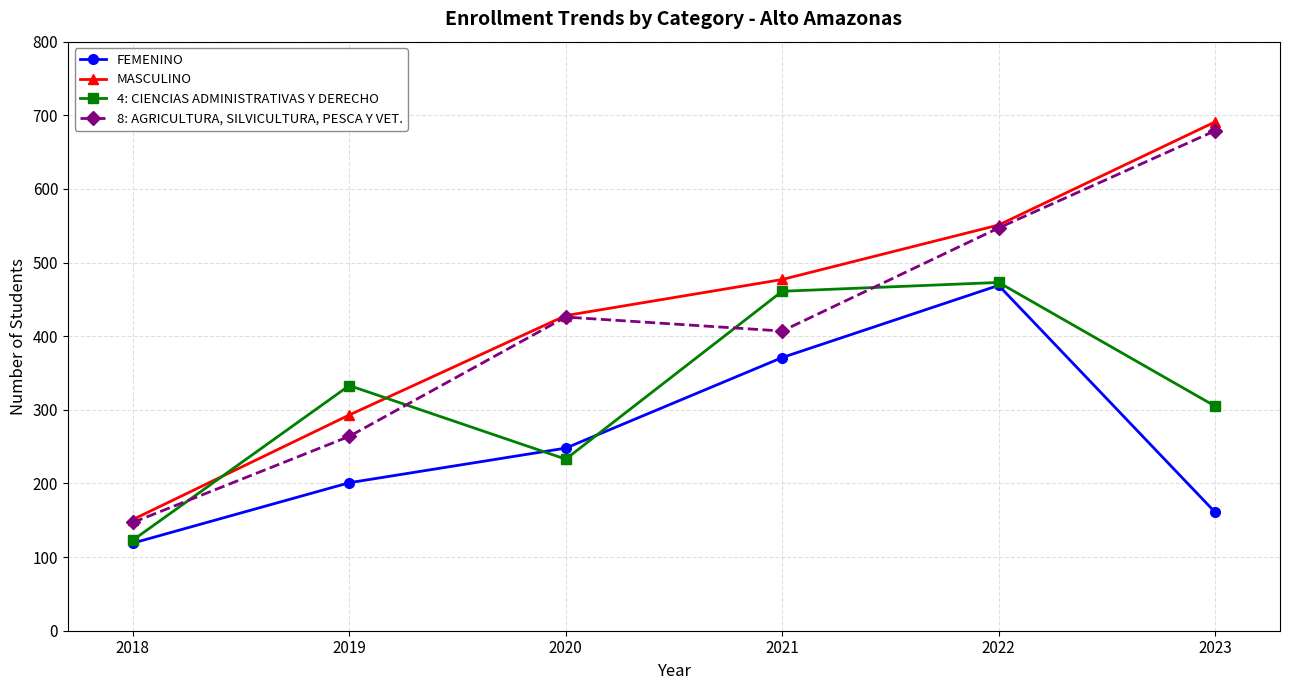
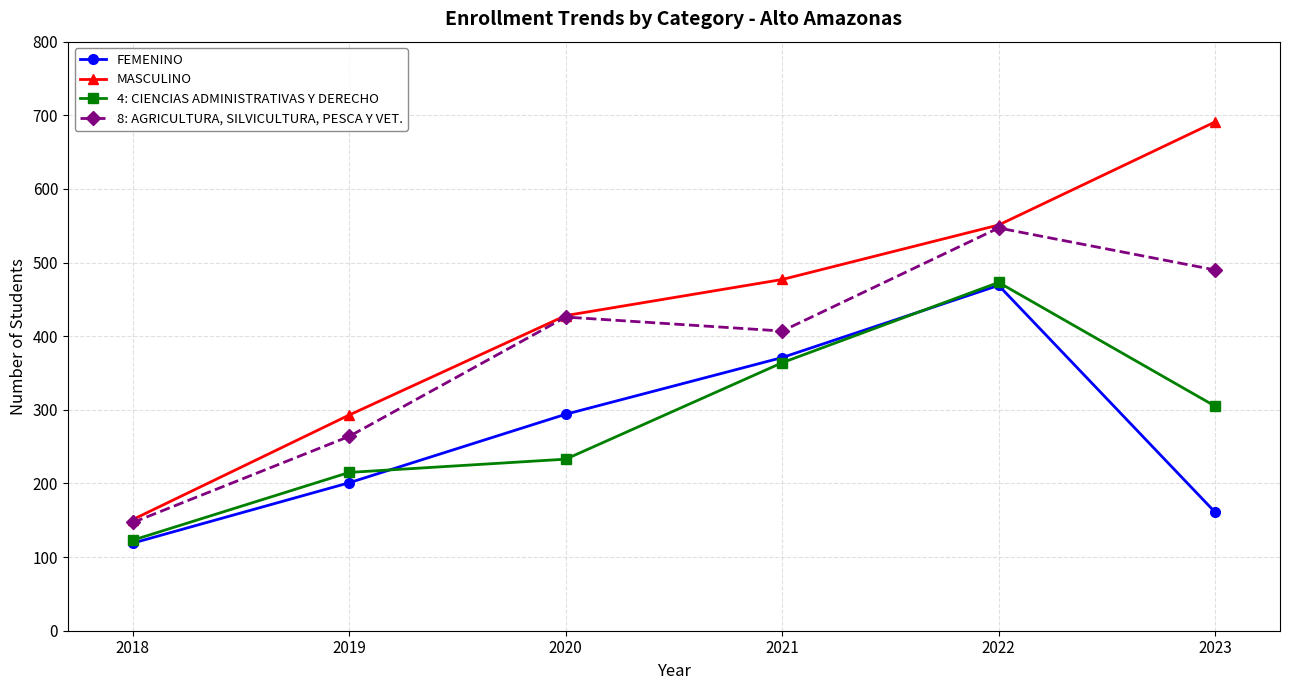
4: CIENCIAS ADMINISTRATIVAS Y DERECHO, 2019: 330 -> 220
FEMENINO, 2020: 250 -> 290
4: CIENCIAS ADMINISTRATIVAS Y DERECHO, 2021: 460 -> 360
8: AGRICULTURA, SILVICULTURA, PESCA Y VET., 2023: 680 -> 490
